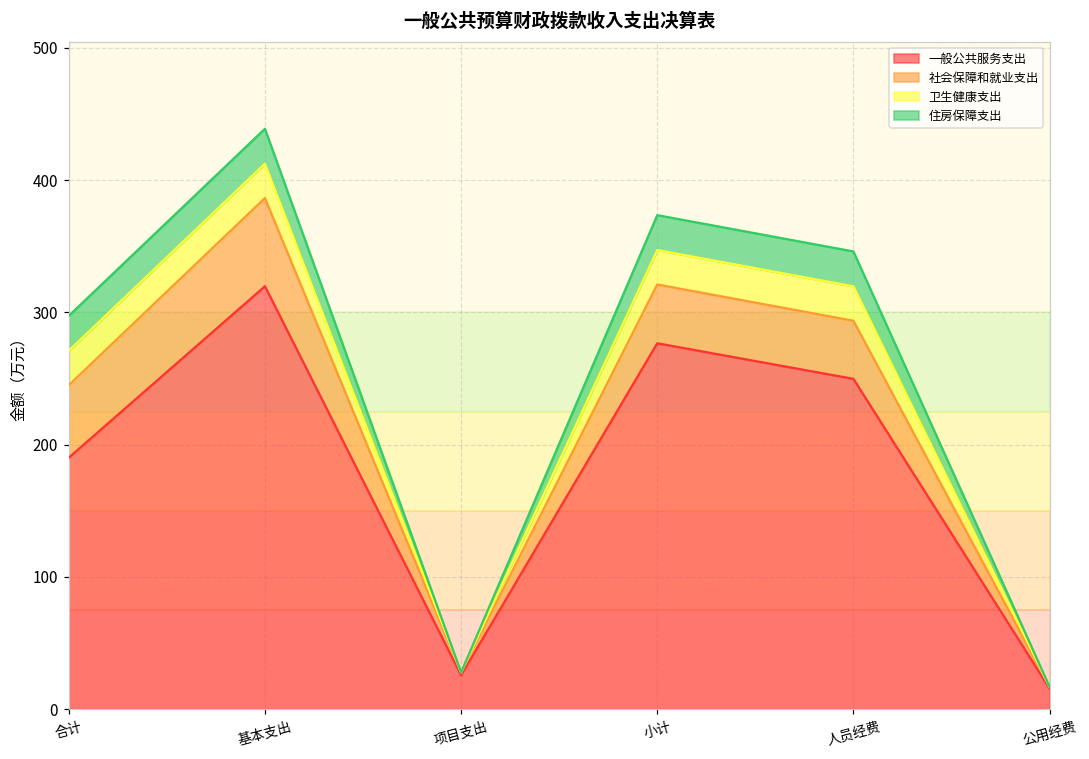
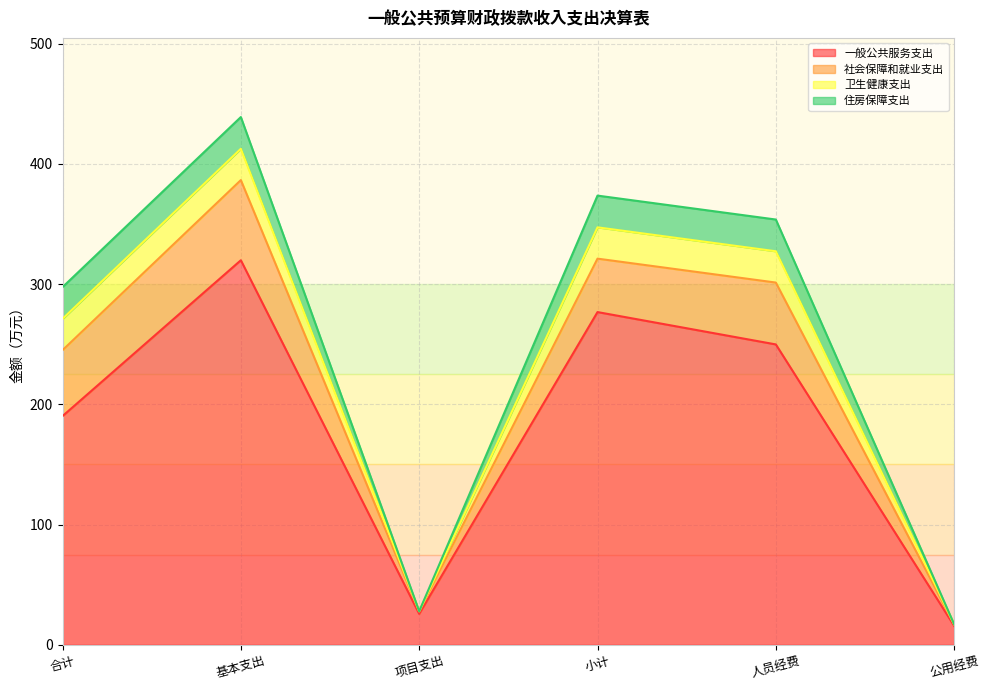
社会保障和就业支出, 人员经费: 44 -> 51
